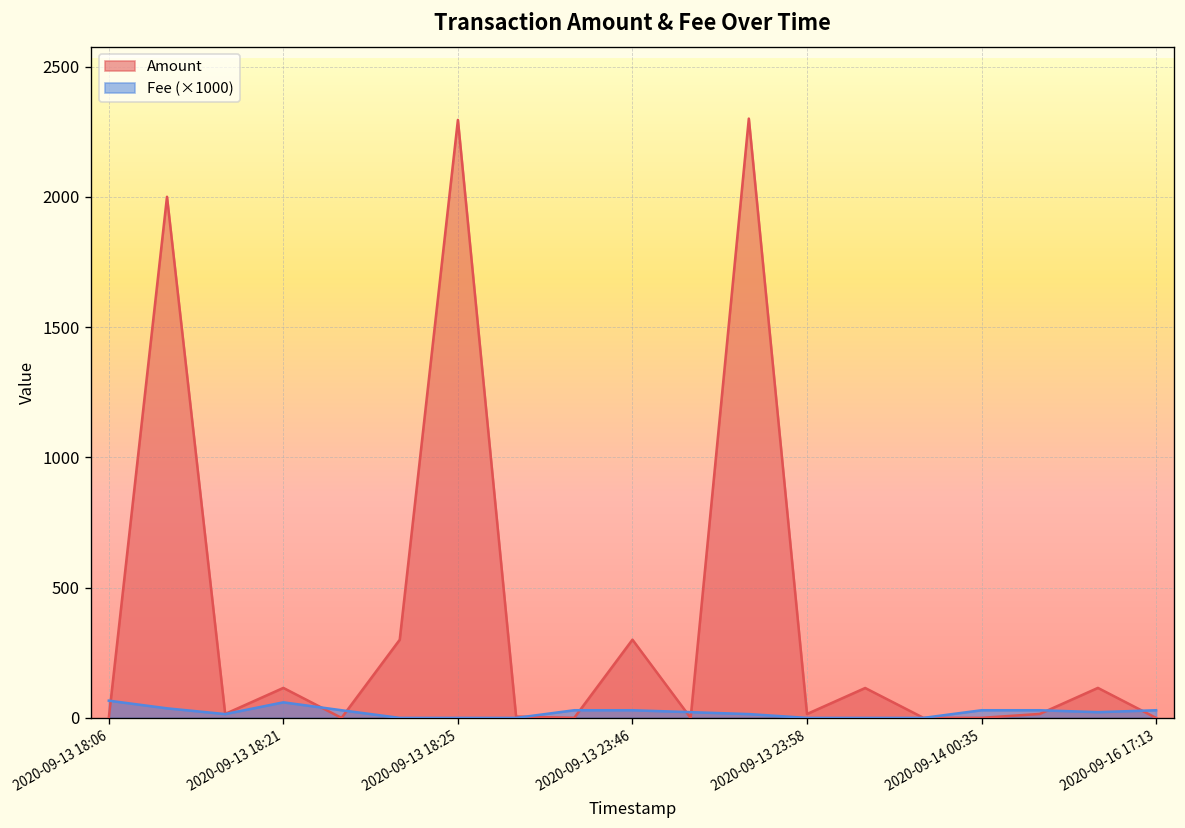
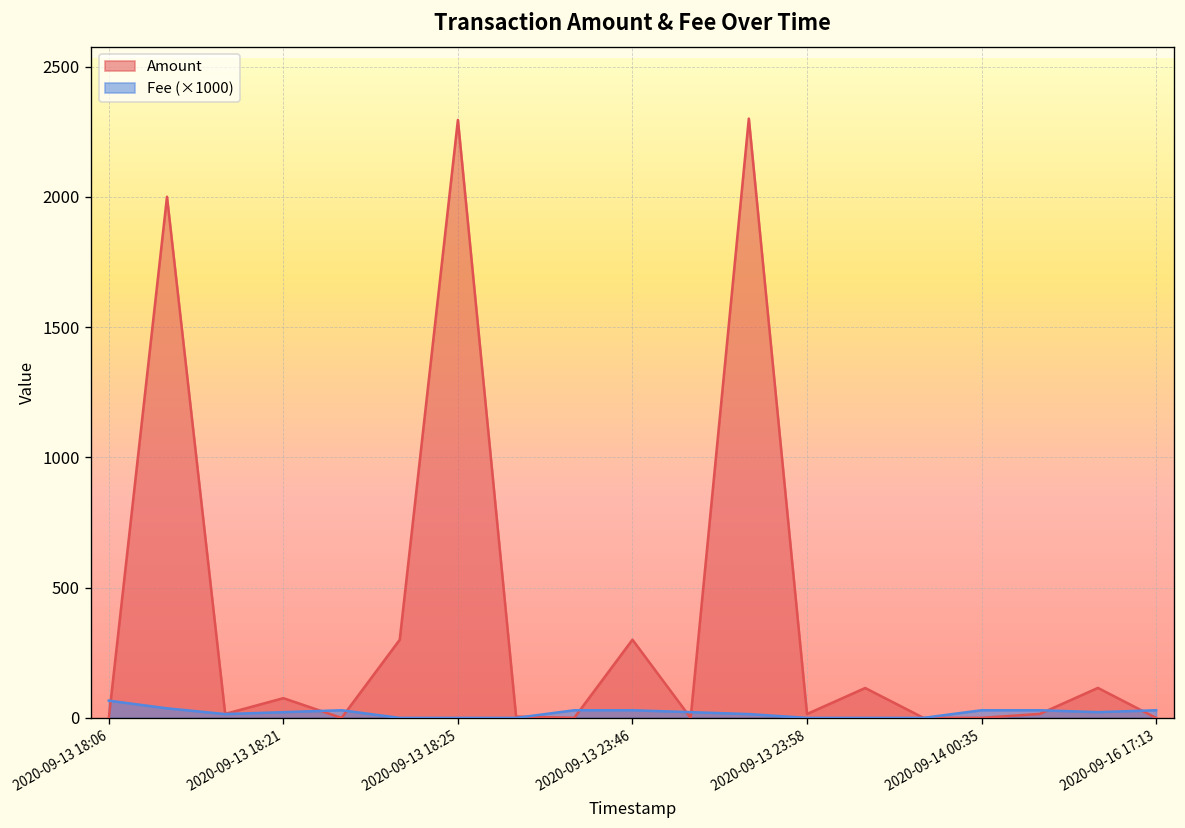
Amount, 2020-09-13 18:21: 120 -> 80
Fee (×1000), 2020-09-13 18:21: 60 -> 20
